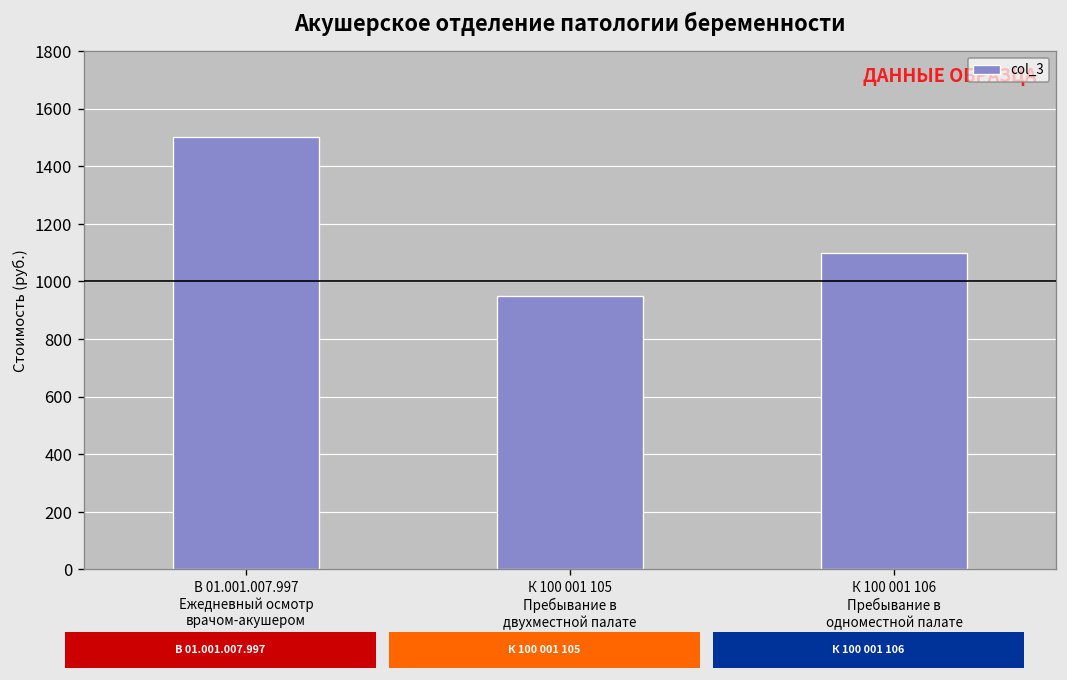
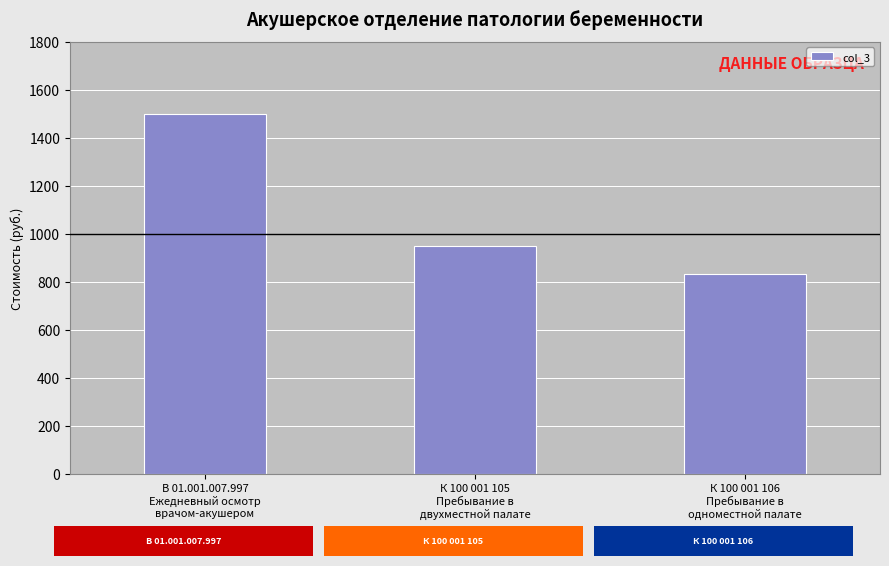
К 100 001 106 Пребывание в одноместной палате: 1100 -> 830
